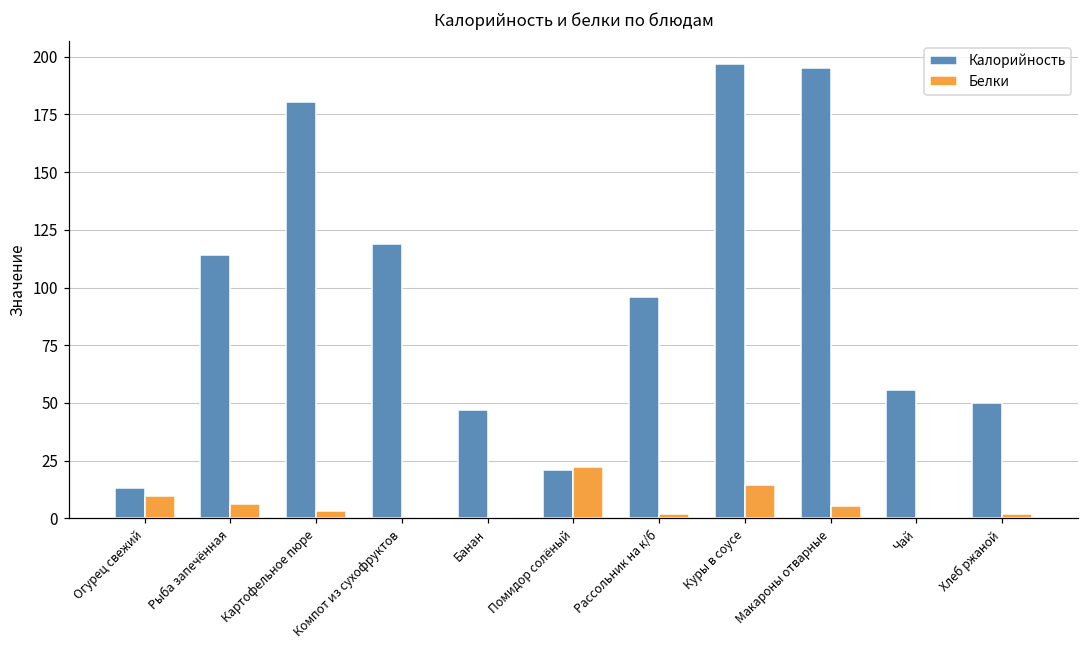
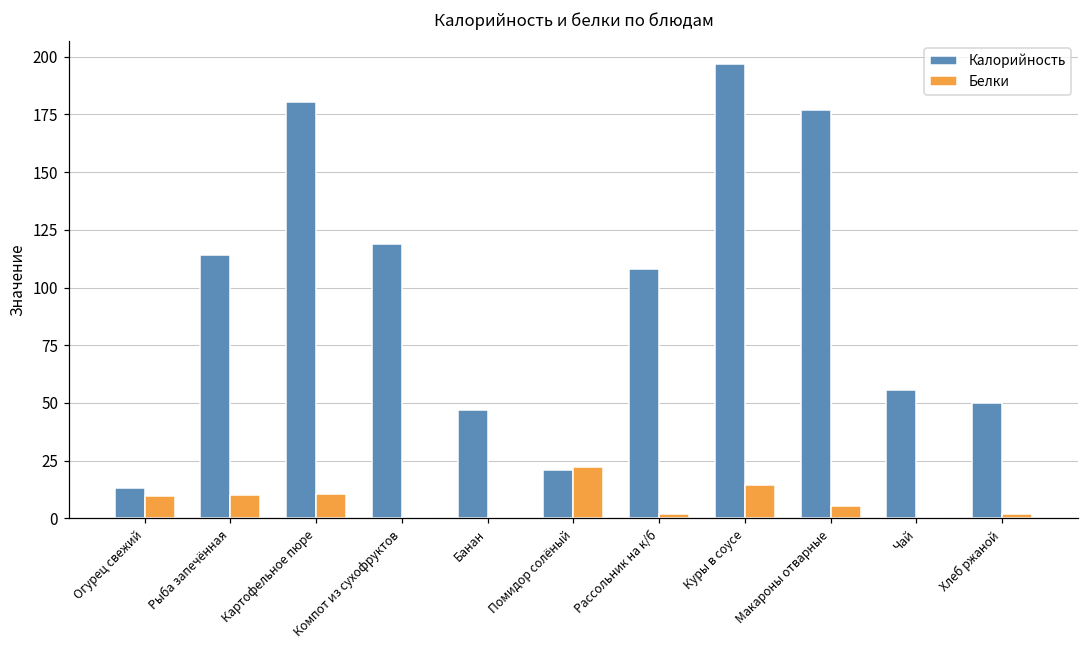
Белки, Рыба запечённая: 6 -> 10
Белки, Картофельное пюре: 3 -> 10
Калорийность, Рассольник на к/б: 96 -> 108
Калорийность, Макароны отварные: 195 -> 177
